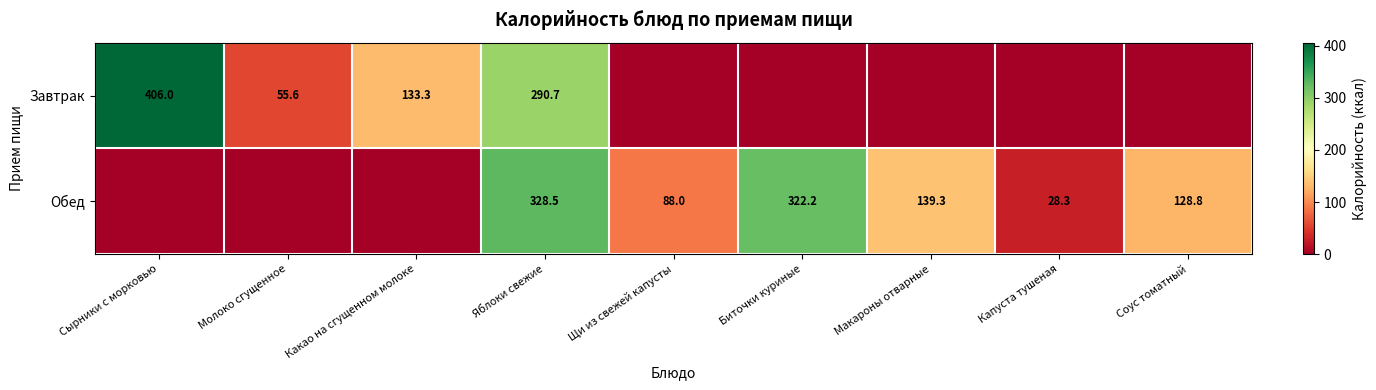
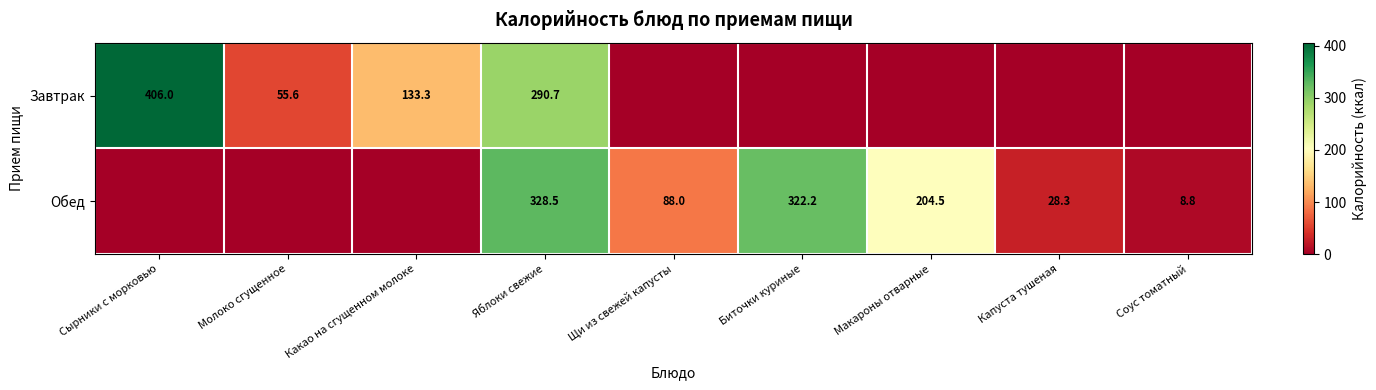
Обед, Макароны отварные: 139.3 -> 204.5
Обед, Соус томатный: 128.8 -> 8.8
